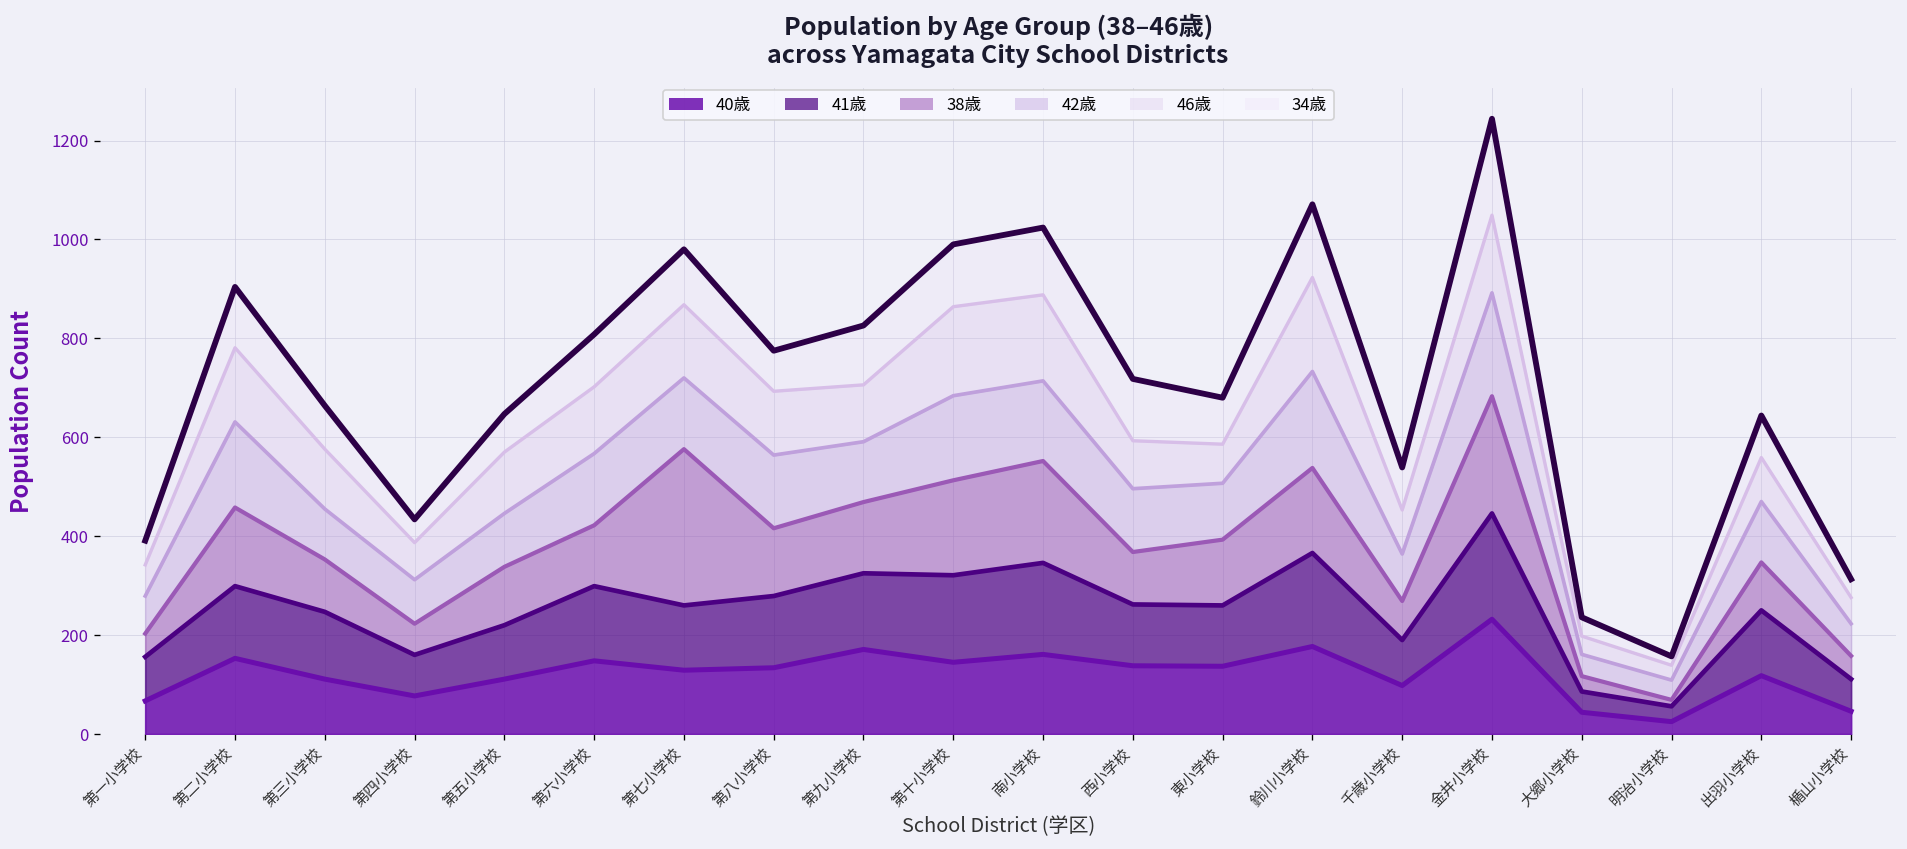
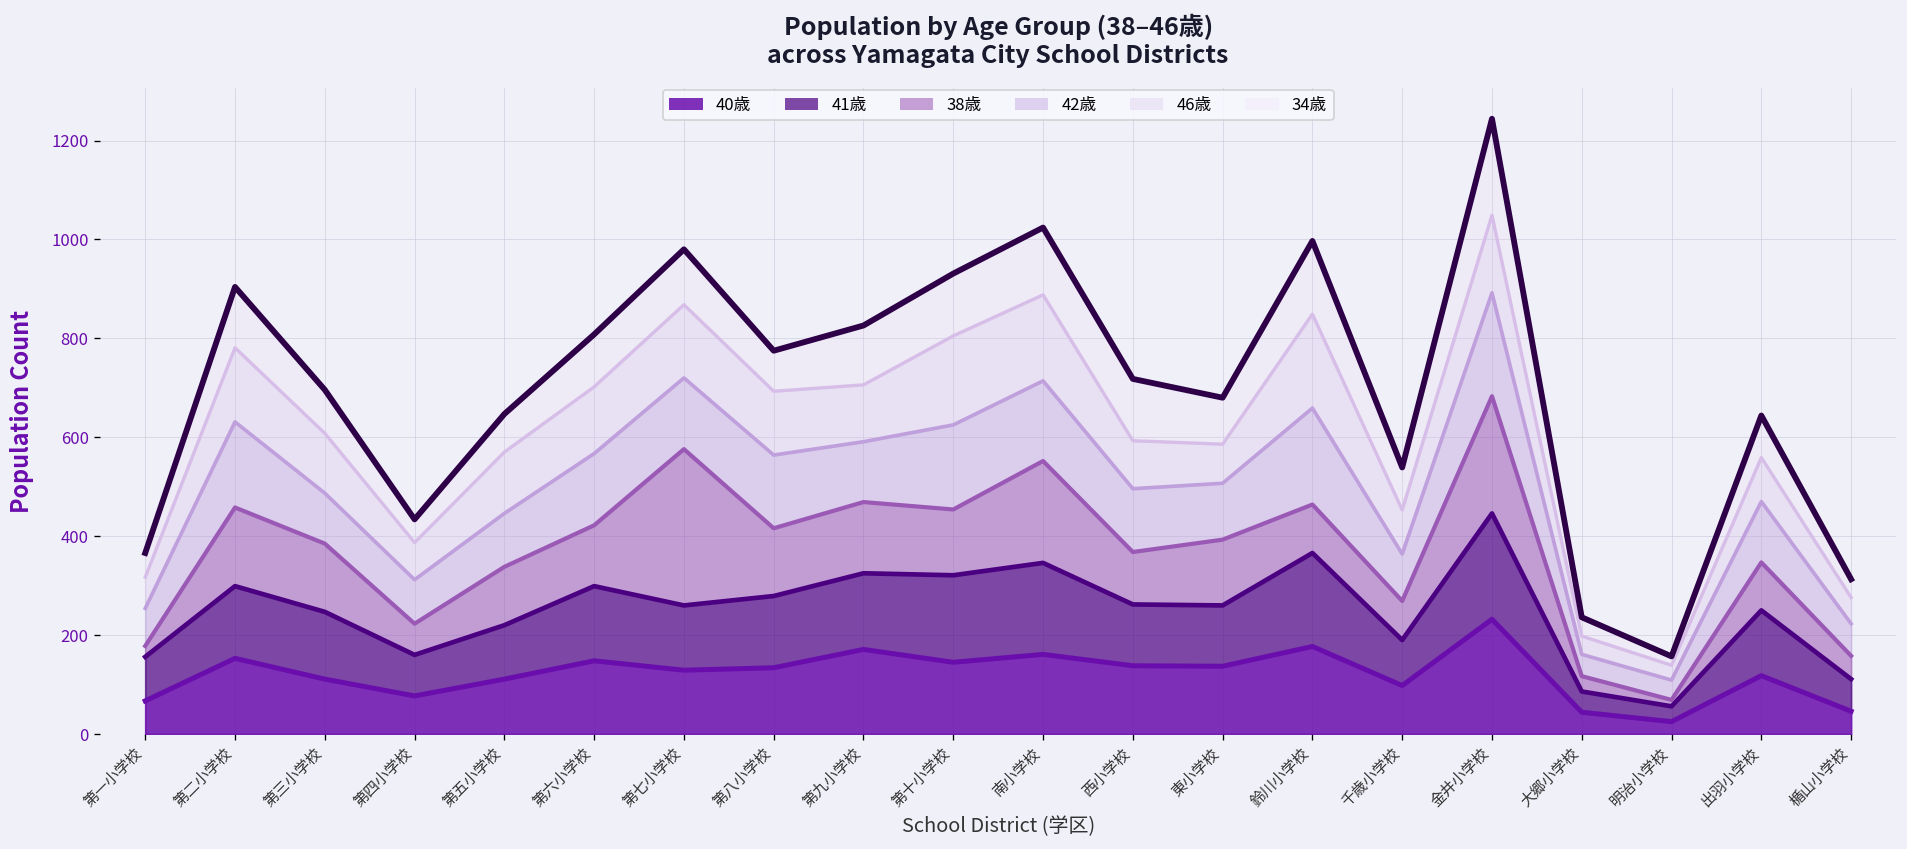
38歳, 第一小学校: 50 -> 20
38歳, 第三小学校: 110 -> 140
38歳, 第十小学校: 190 -> 130
38歳, 鈴川小学校: 170 -> 100
